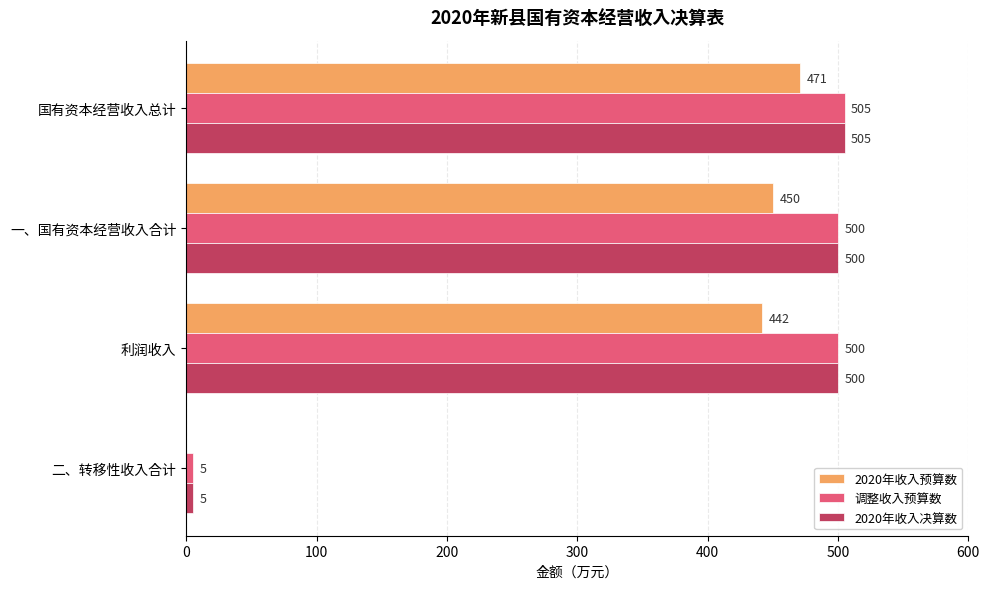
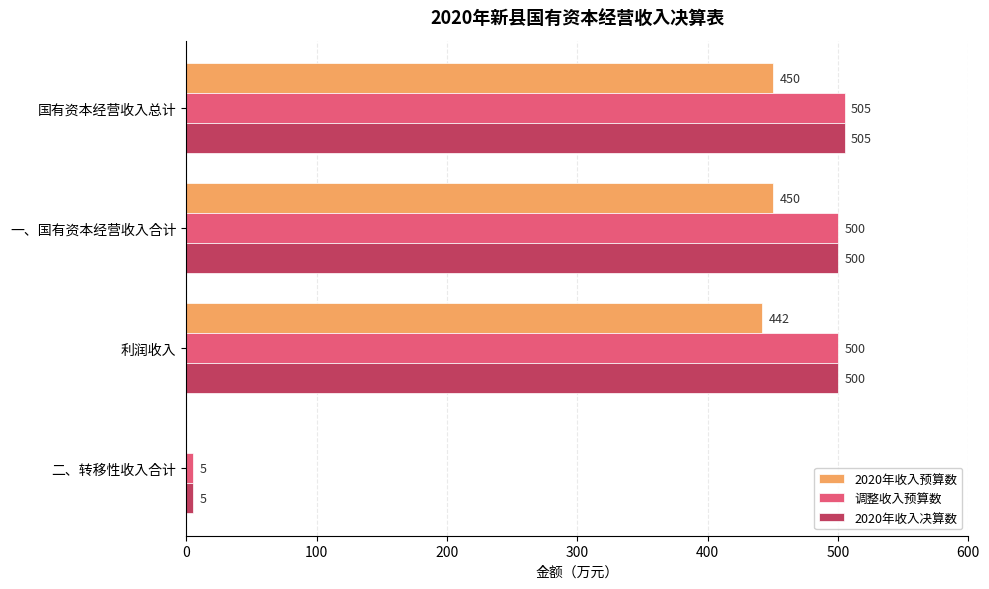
2020年收入预算数, 国有资本经营收入总计: 471 -> 450
